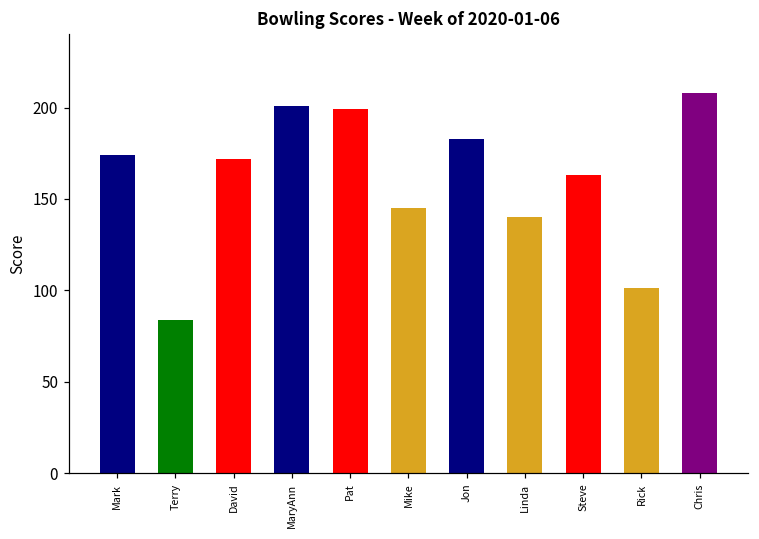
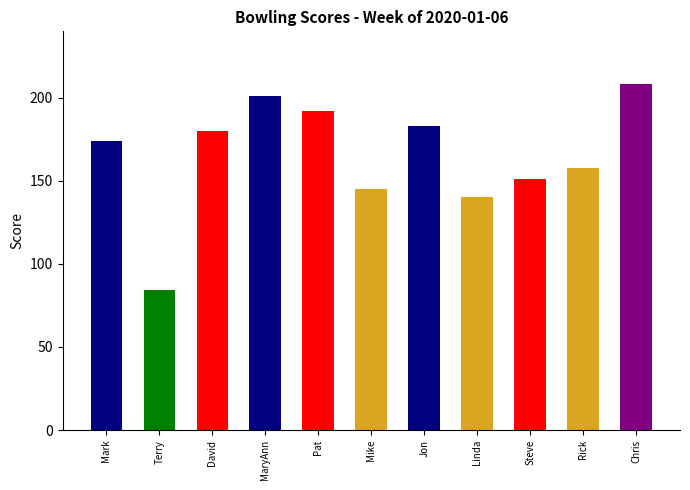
David: 172 -> 180
Pat: 199 -> 192
Steve: 163 -> 151
Rick: 101 -> 158
